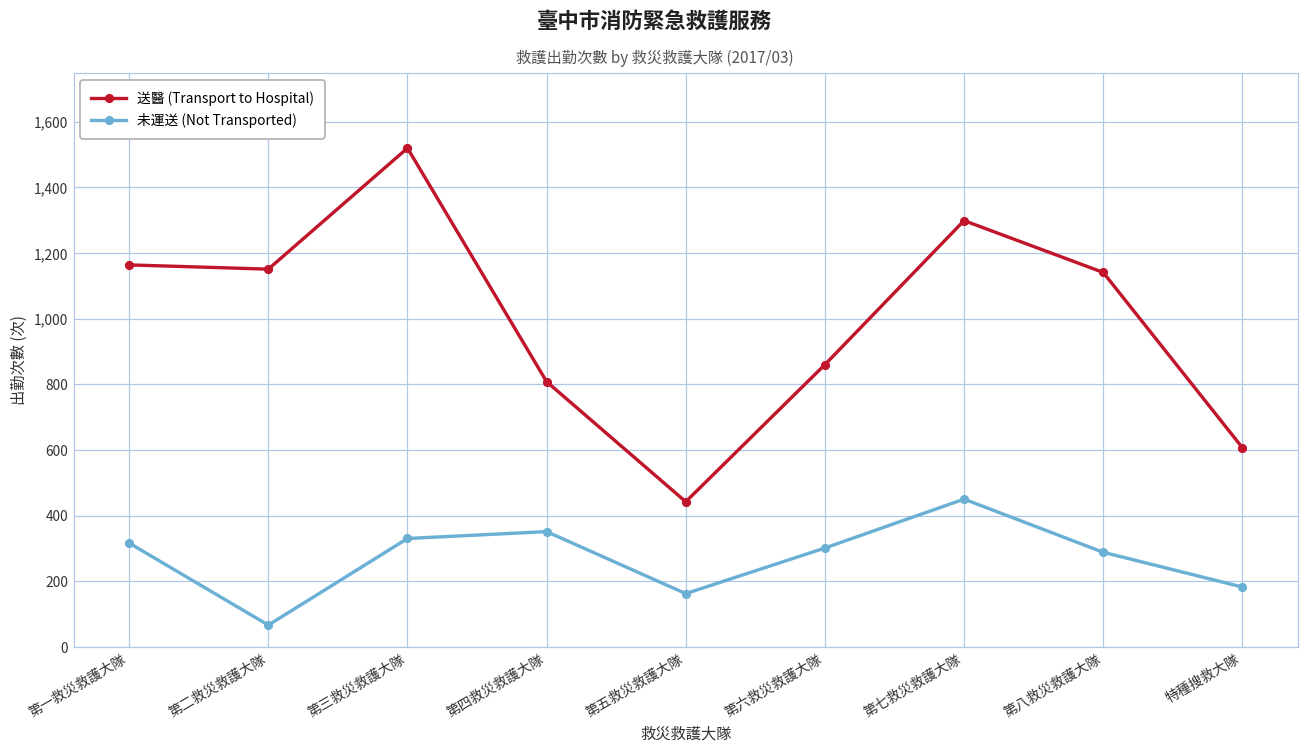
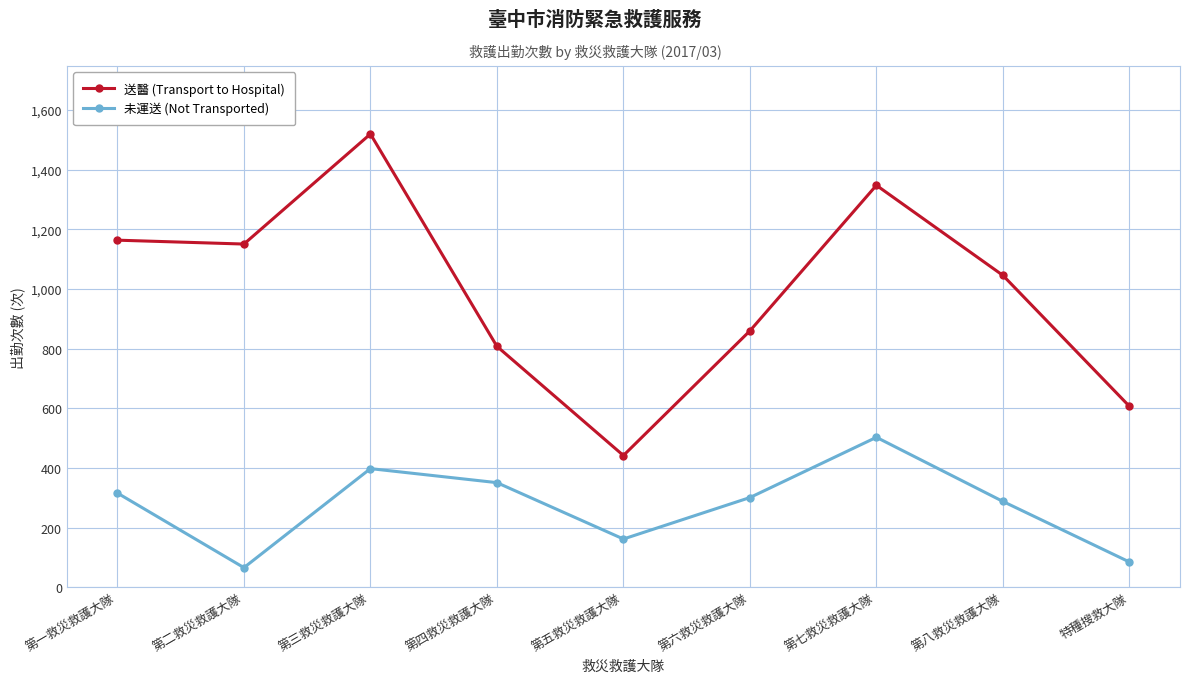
未運送 (Not Transported), 第三救災救護大隊: 330 -> 400
送醫 (Transport to Hospital), 第七救災救護大隊: 1,300 -> 1,350
未運送 (Not Transported), 第七救災救護大隊: 450 -> 500
送醫 (Transport to Hospital), 第八救災救護大隊: 1,140 -> 1,050
未運送 (Not Transported), 特種搜救大隊: 180 -> 90
